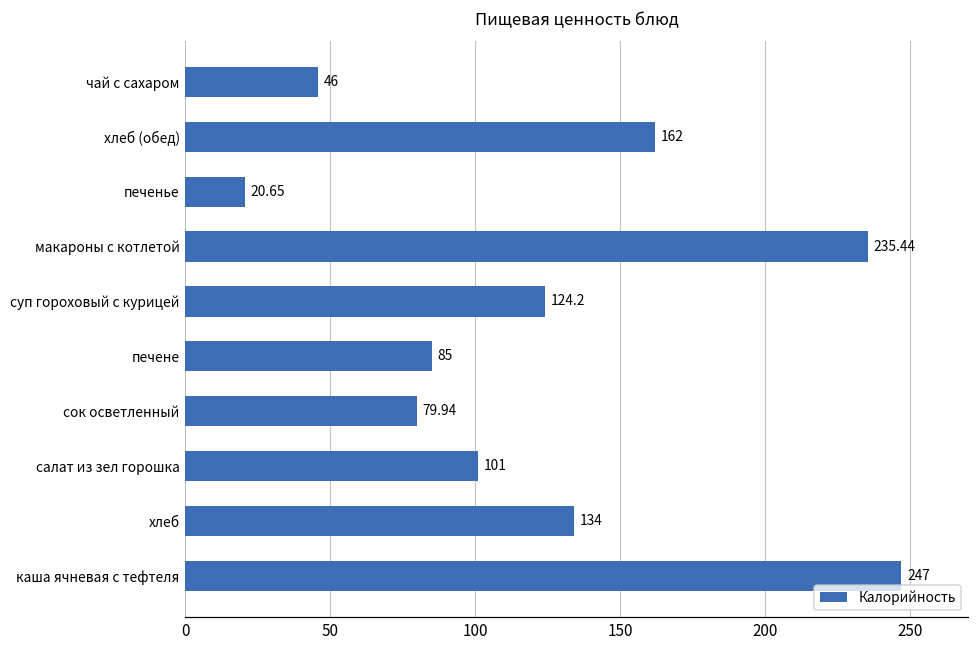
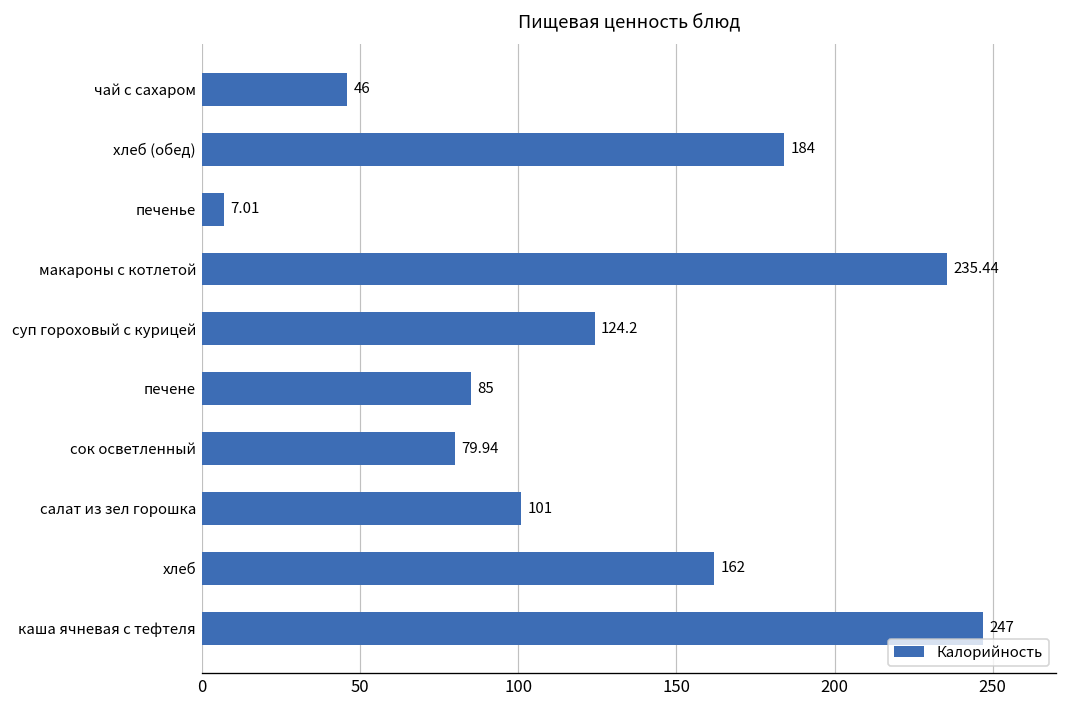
хлеб (обед): 162 -> 184
печенье: 20.65 -> 7.01
хлеб: 134 -> 162
